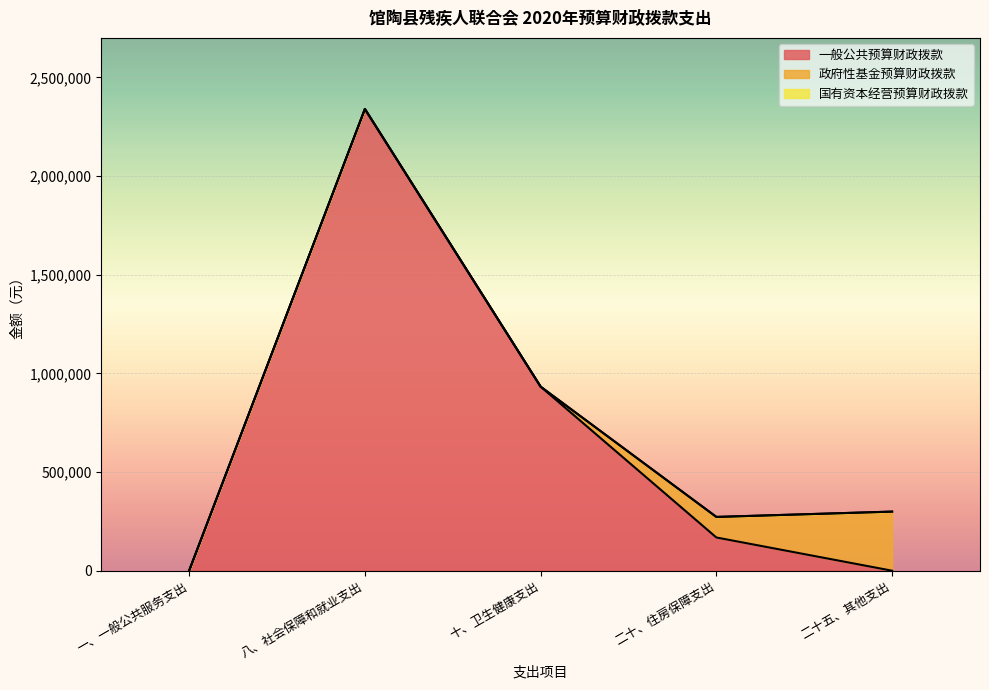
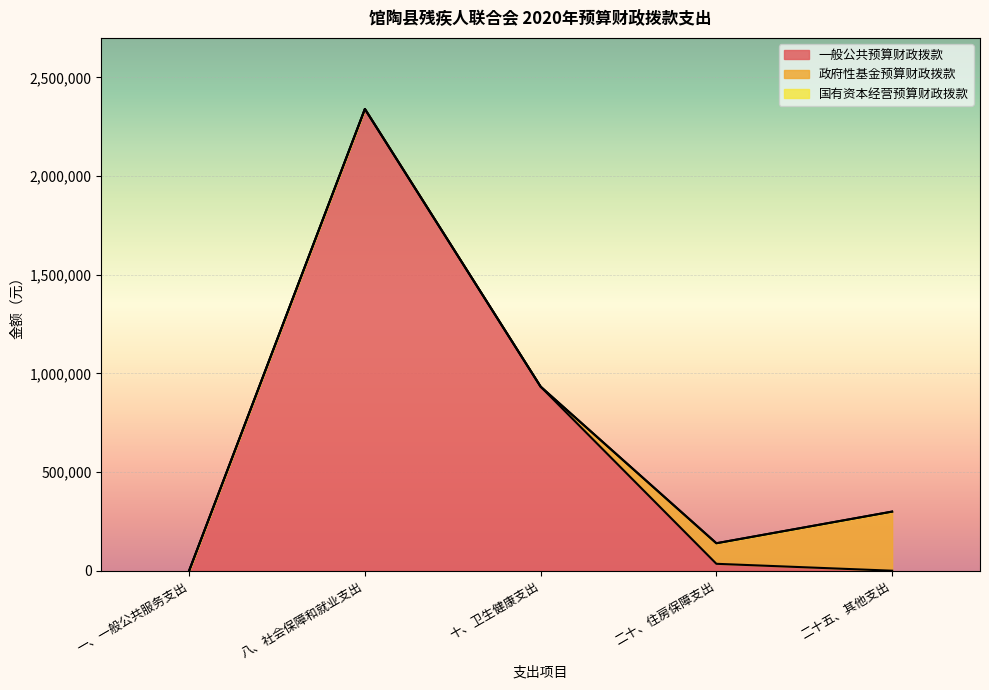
一般公共预算财政拨款, 二十、住房保障支出: 170,000 -> 40,000
